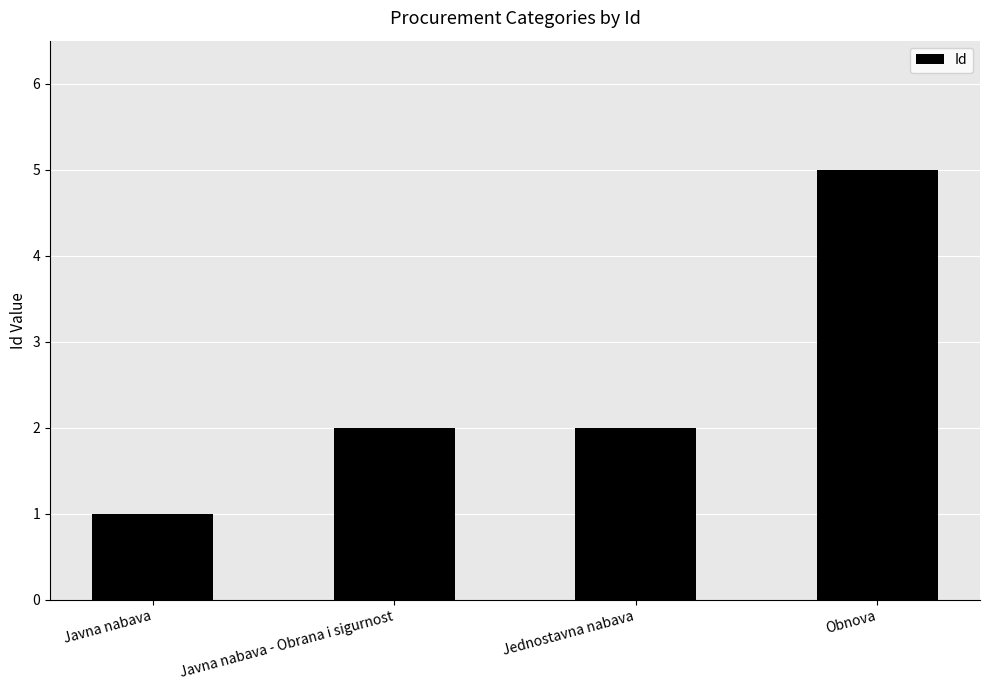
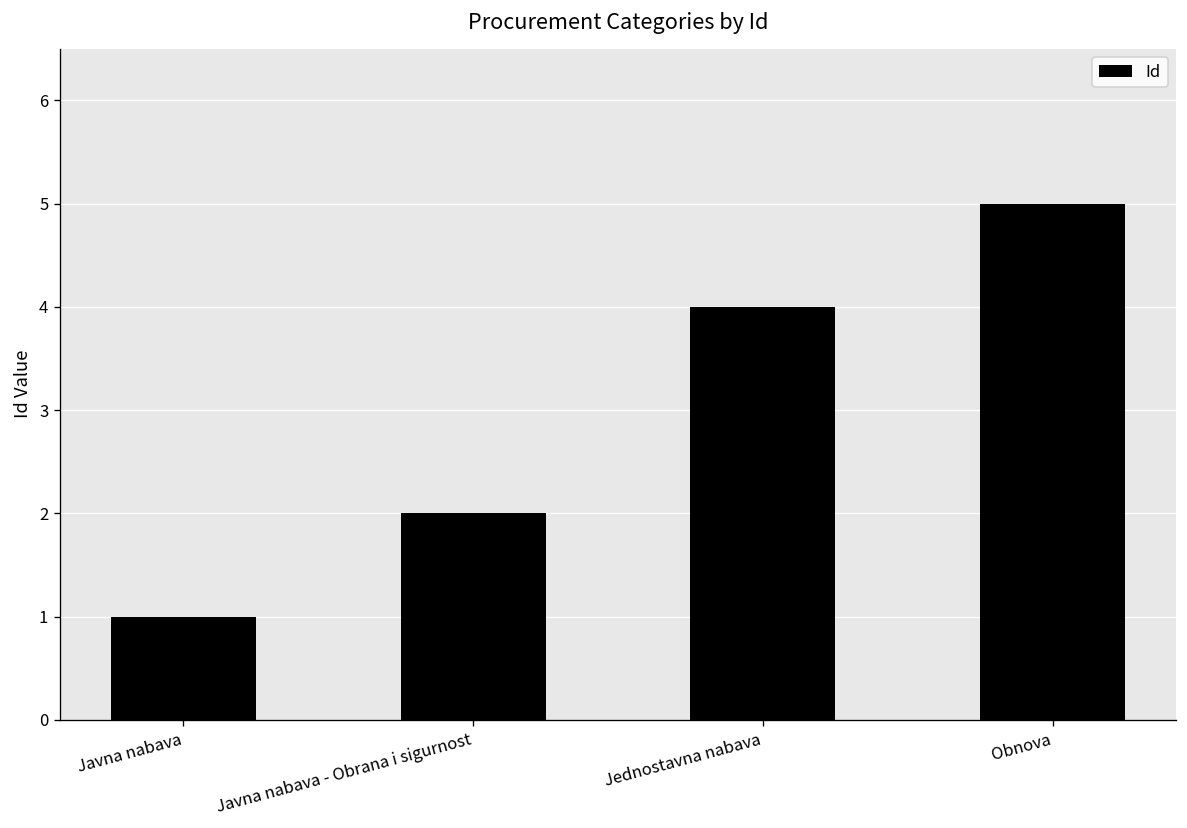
Jednostavna nabava: 2 -> 4
